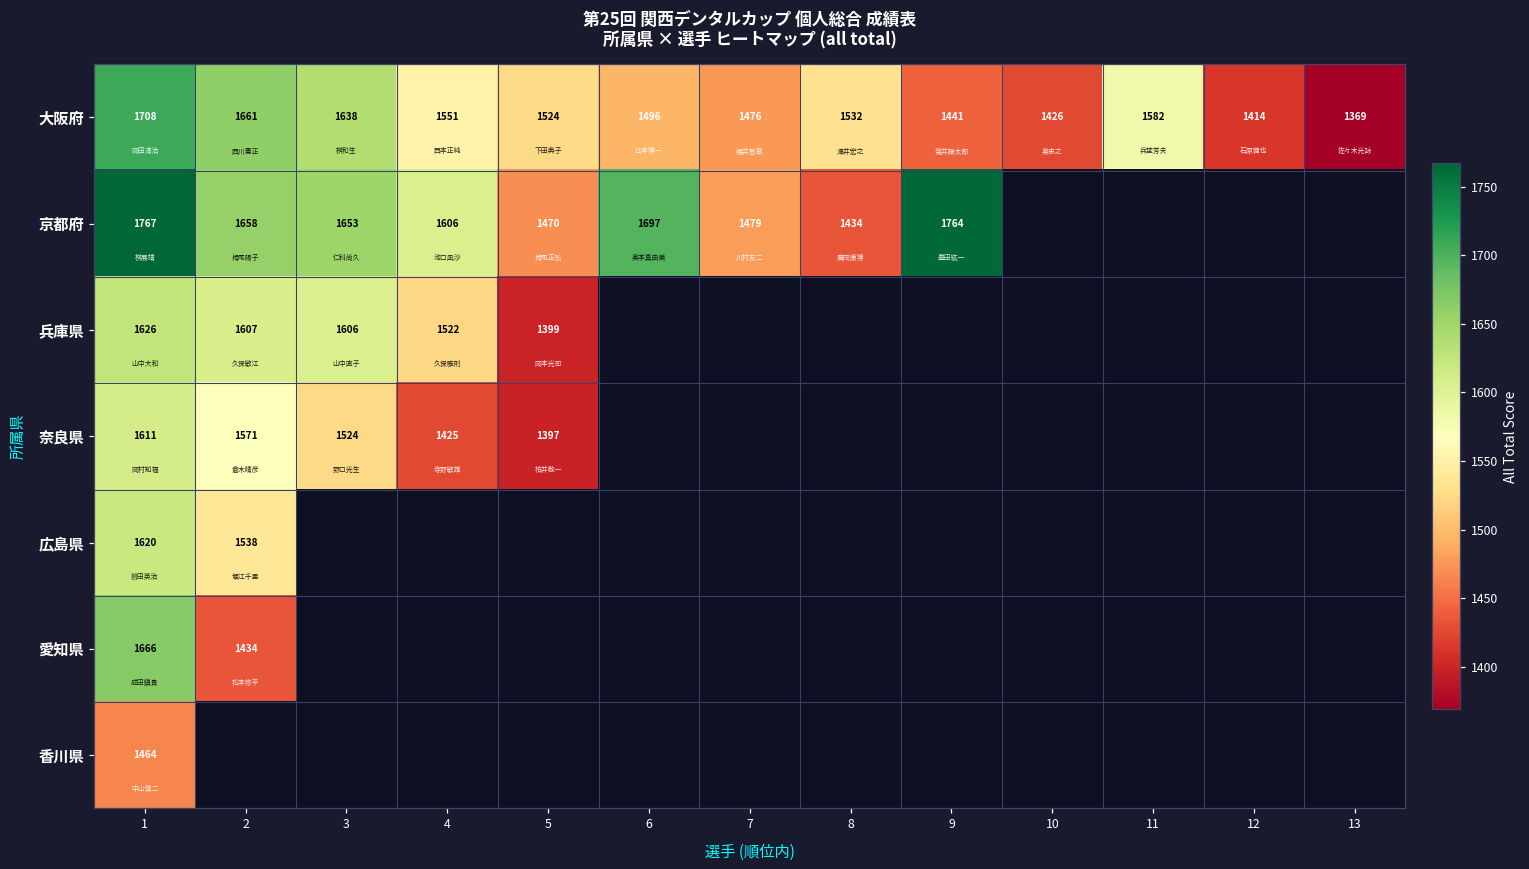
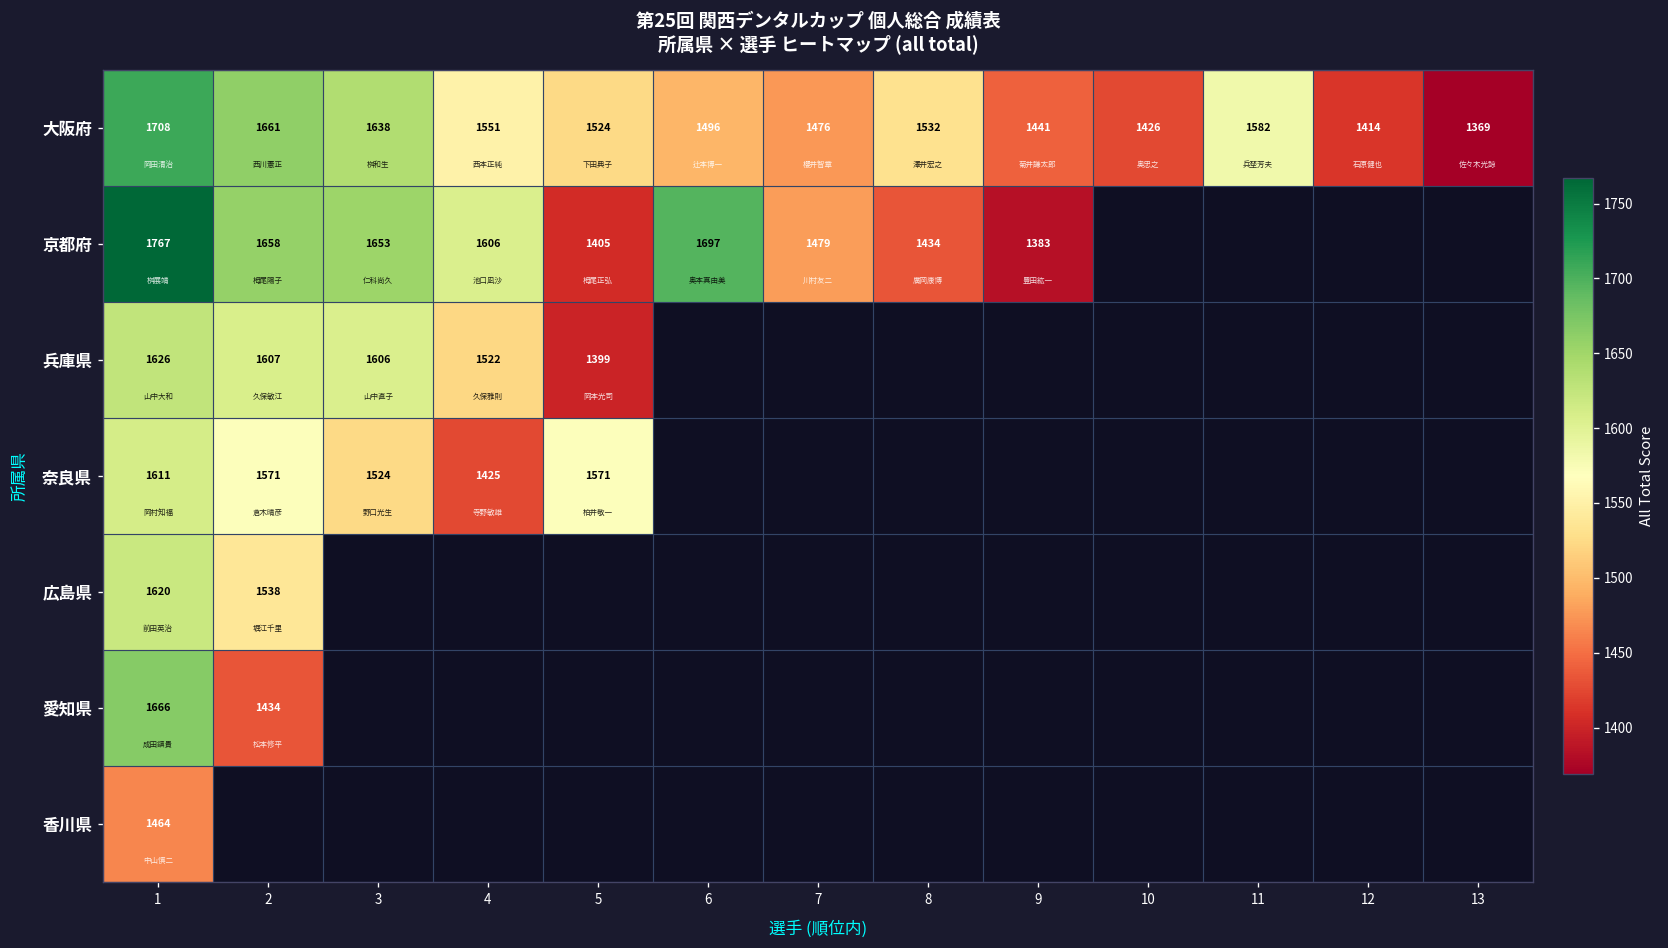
京都府, 5: 1470 -> 1405
京都府, 9: 1764 -> 1383
奈良県, 5: 1397 -> 1571
